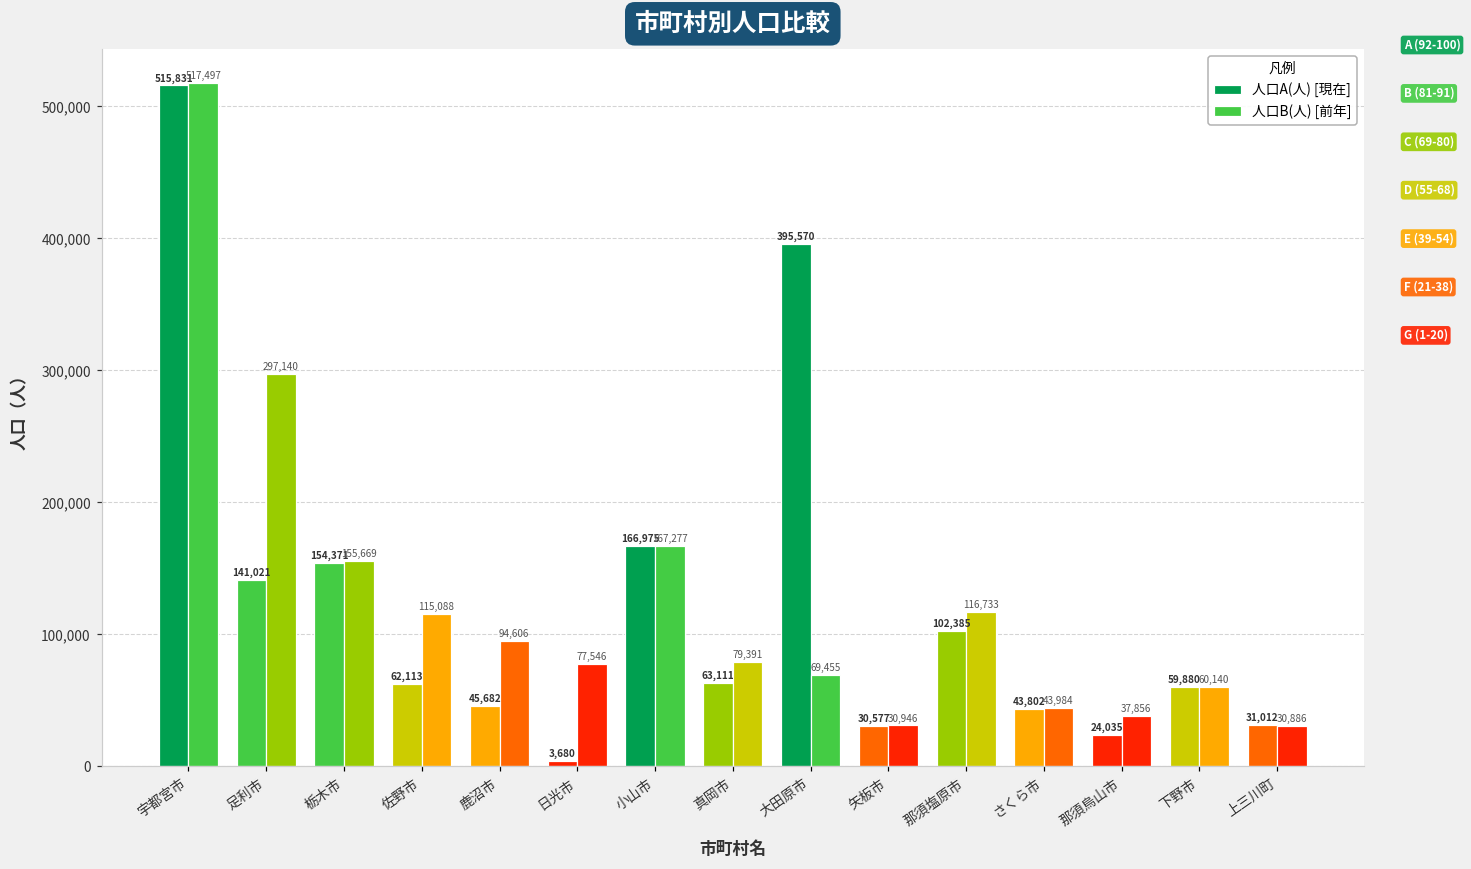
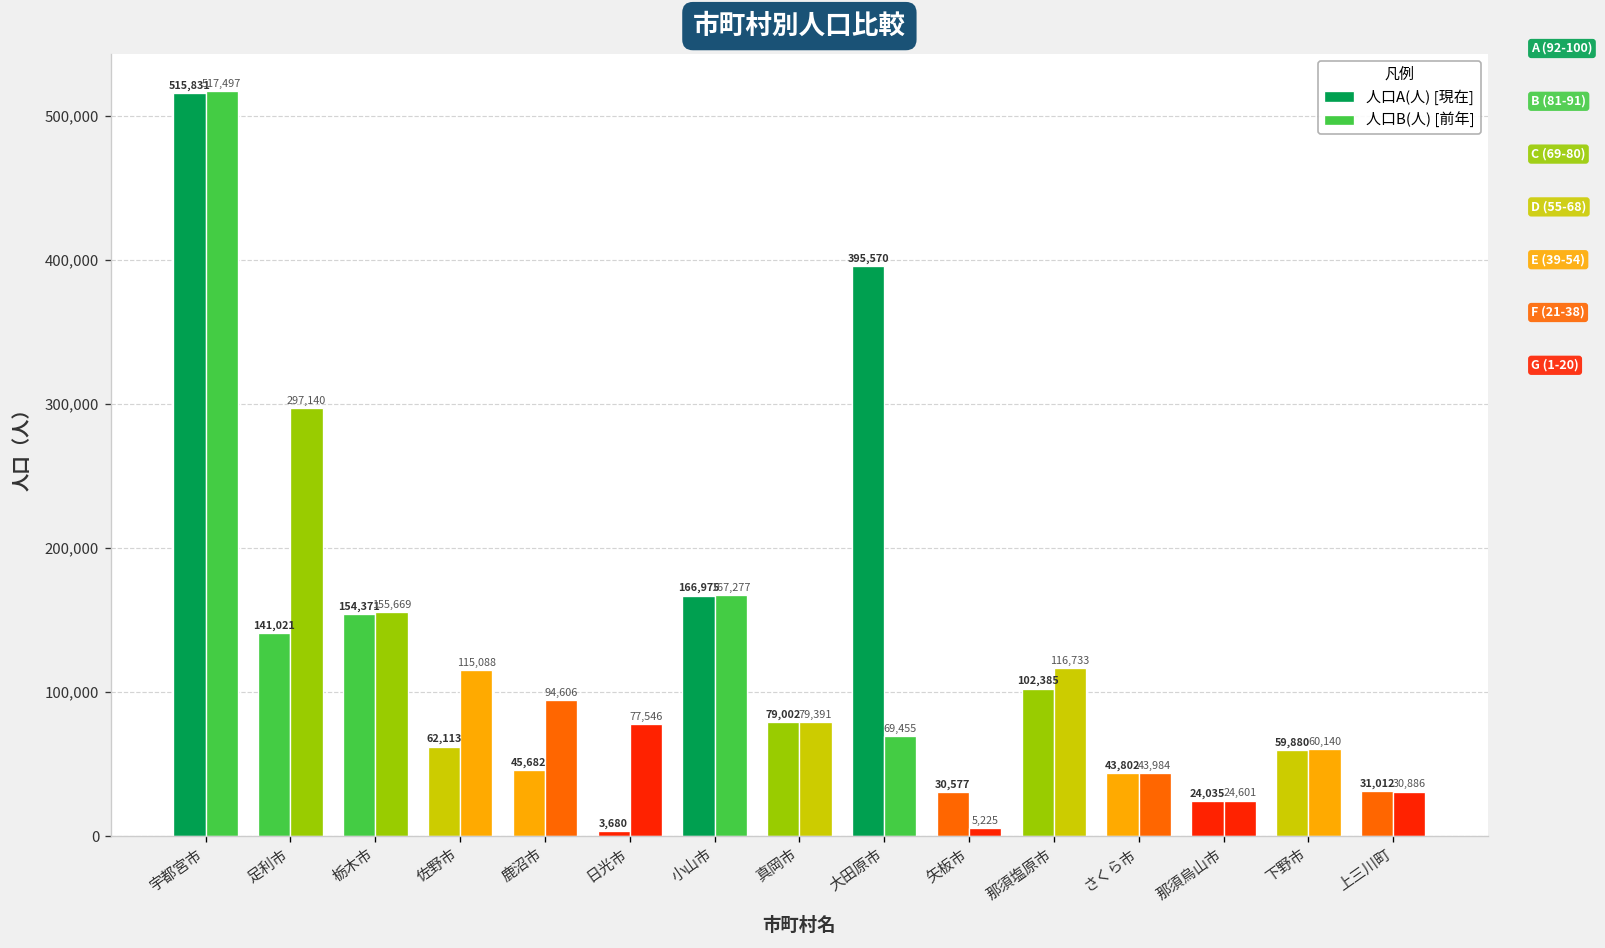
人口A(人) [現在], 真岡市: 63,111 -> 79,002
人口B(人) [前年], 矢板市: 30,946 -> 5,225
人口B(人) [前年], 那須烏山市: 37,856 -> 24,601
